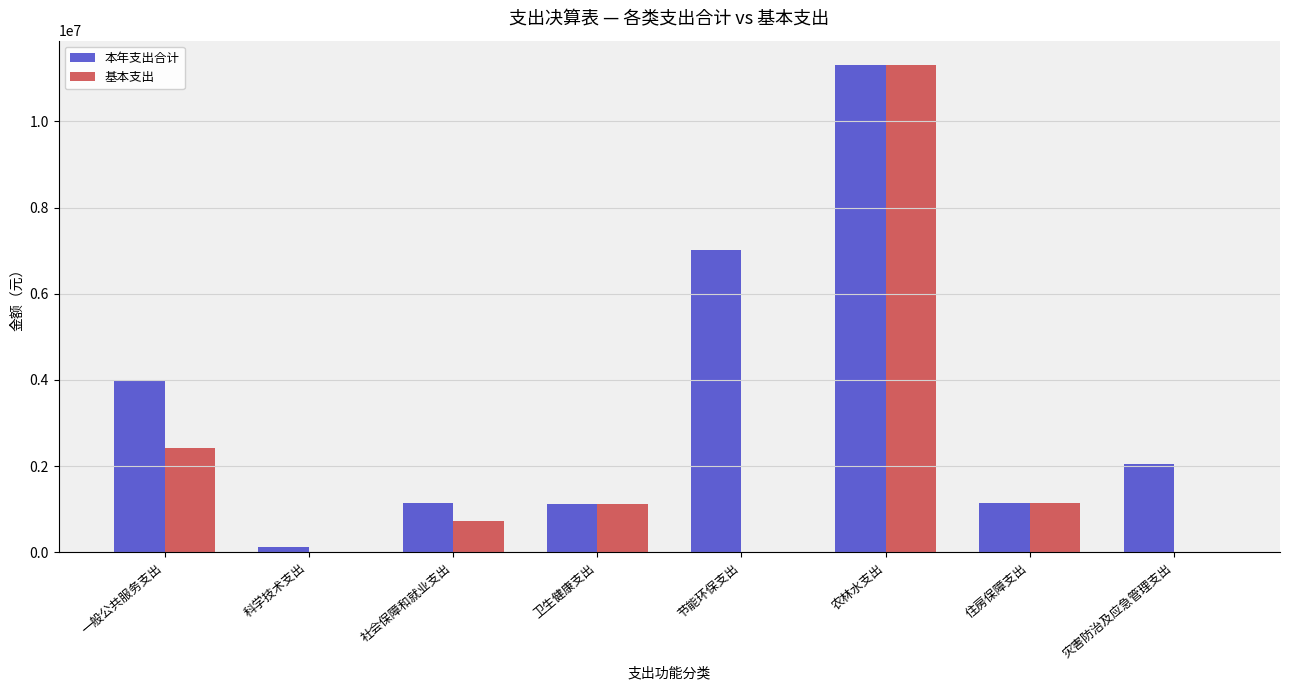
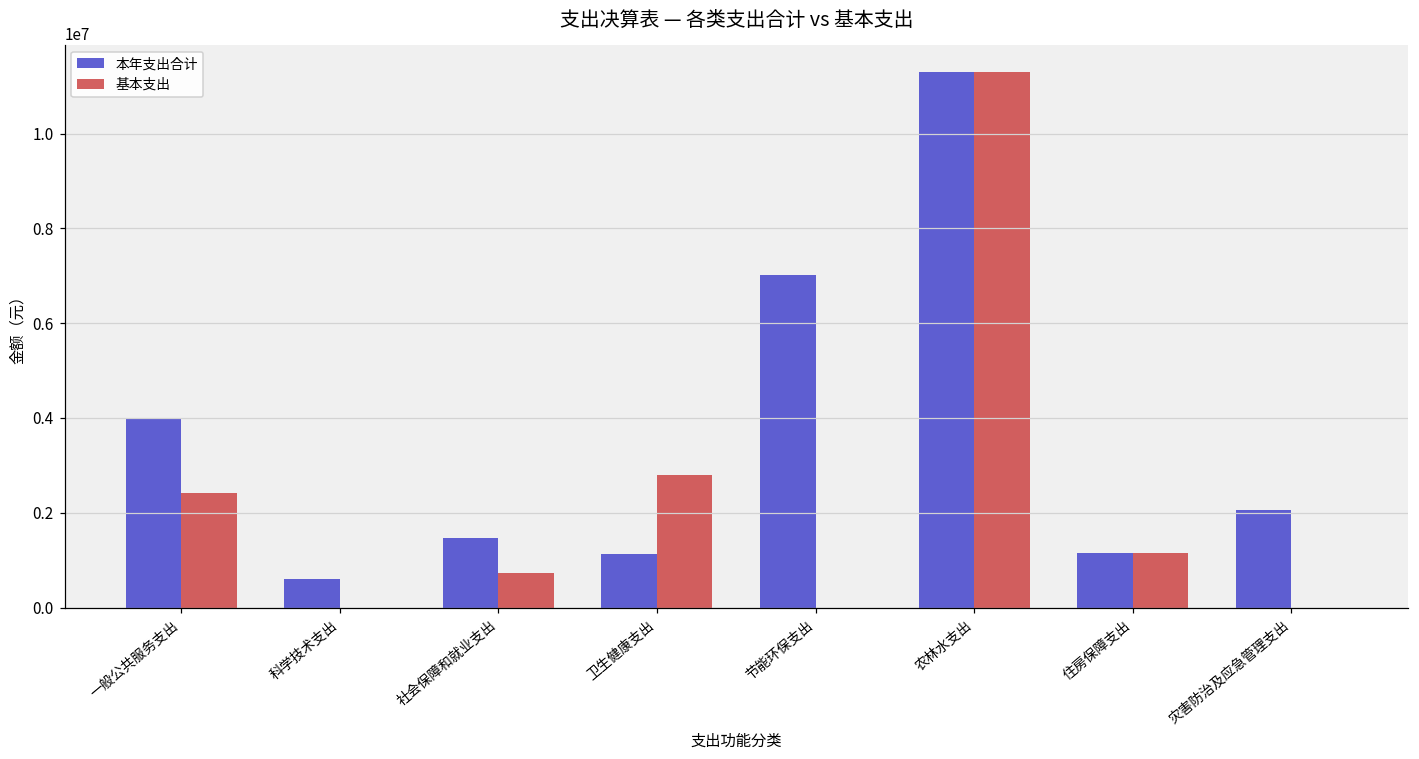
本年支出合计, 科学技术支出: 100000 -> 600000
本年支出合计, 社会保障和就业支出: 1100000 -> 1500000
基本支出, 卫生健康支出: 1100000 -> 2800000
